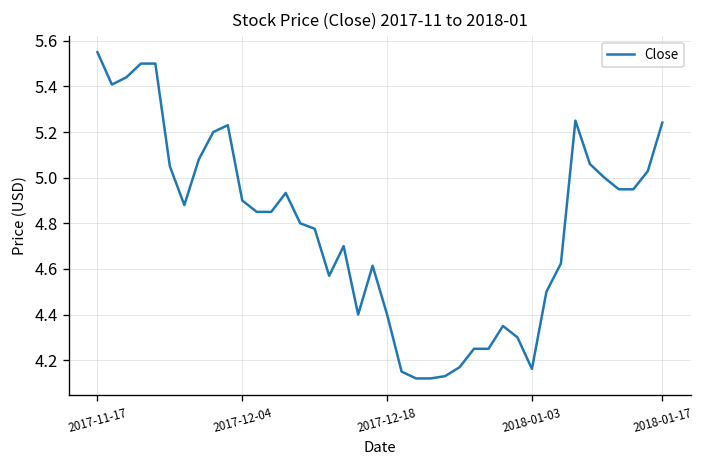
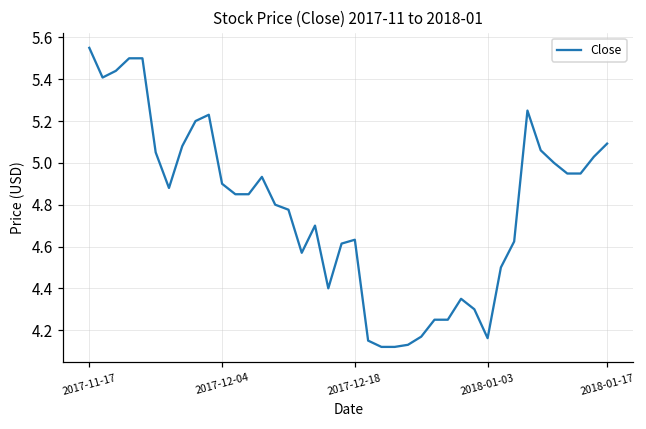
2017-12-18: 4.40 -> 4.63
2018-01-17: 5.24 -> 5.09
